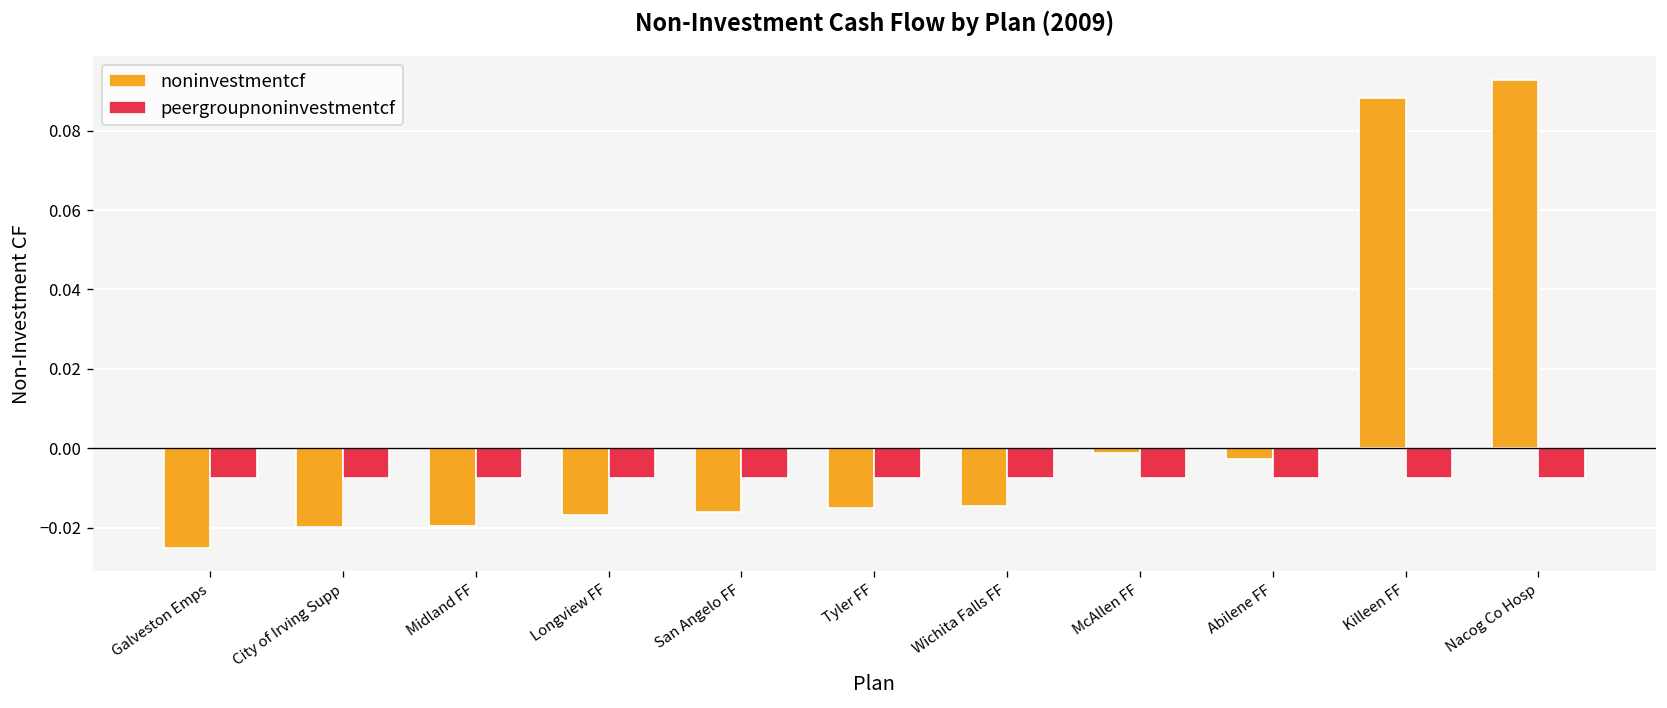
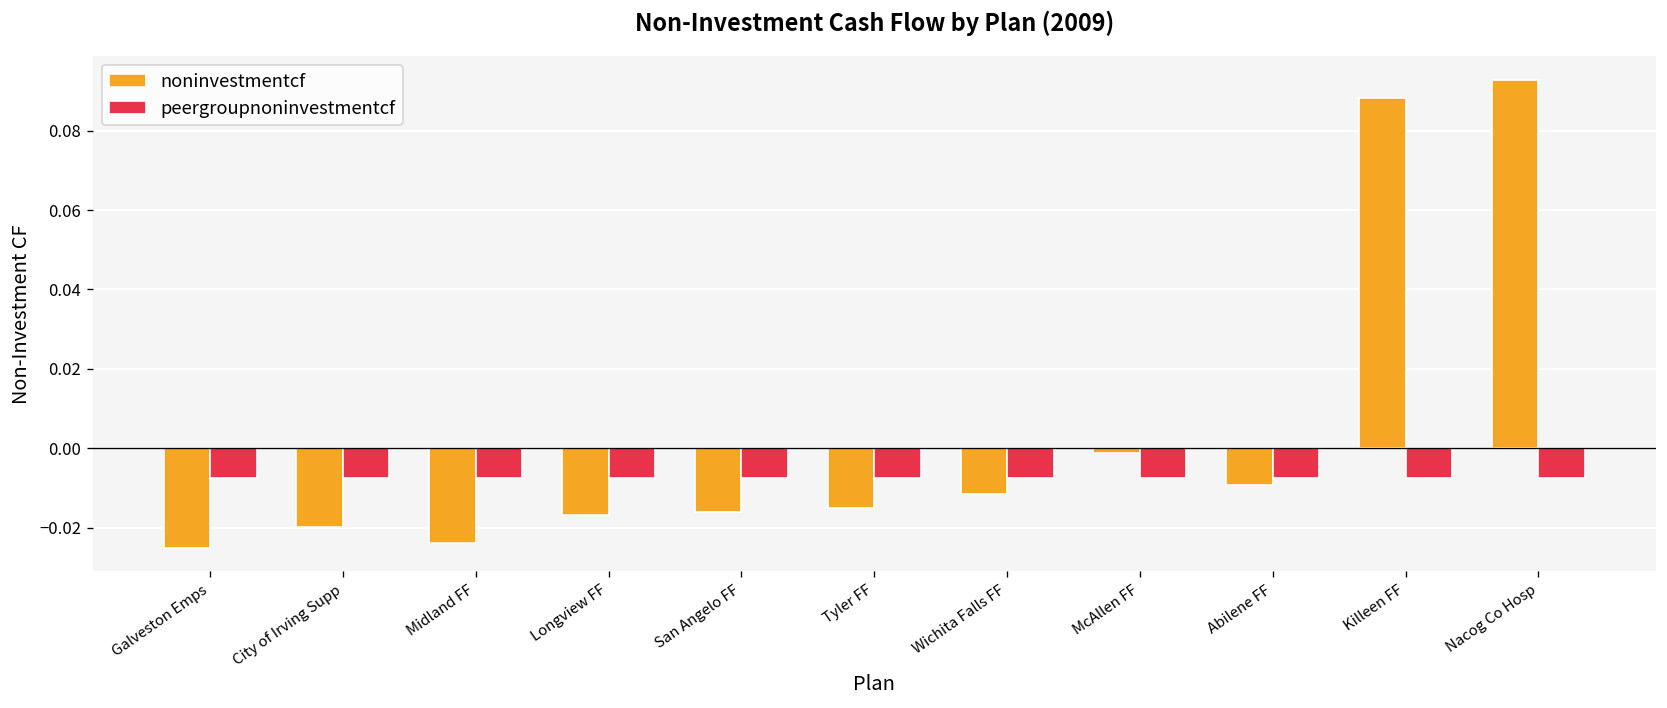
noninvestmentcf, Midland FF: -0.020 -> -0.024
noninvestmentcf, Wichita Falls FF: -0.015 -> -0.012
noninvestmentcf, Abilene FF: -0.003 -> -0.009
